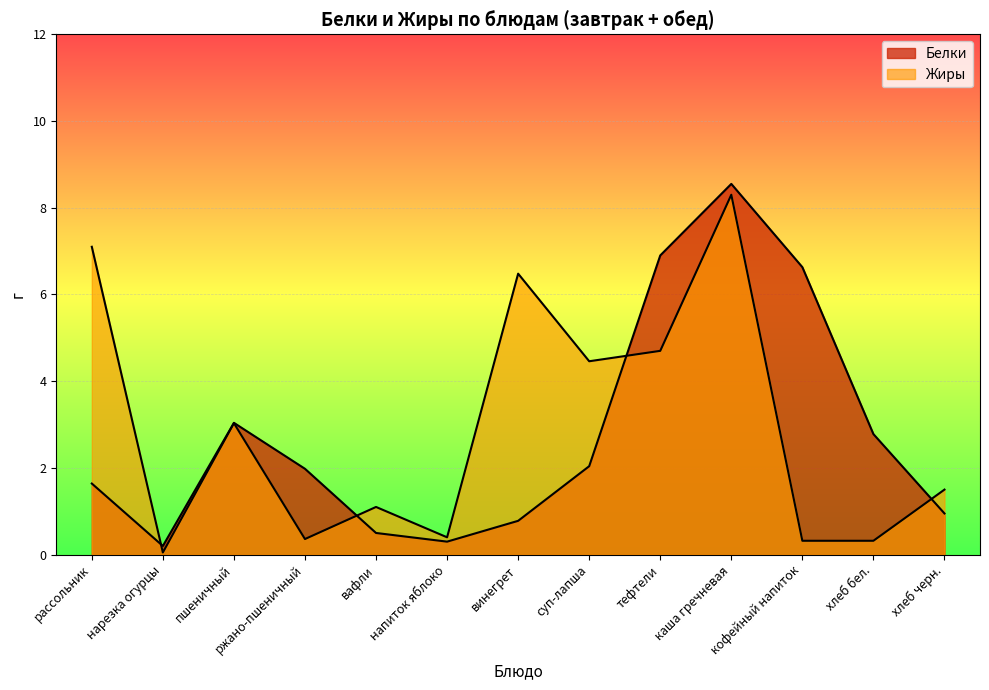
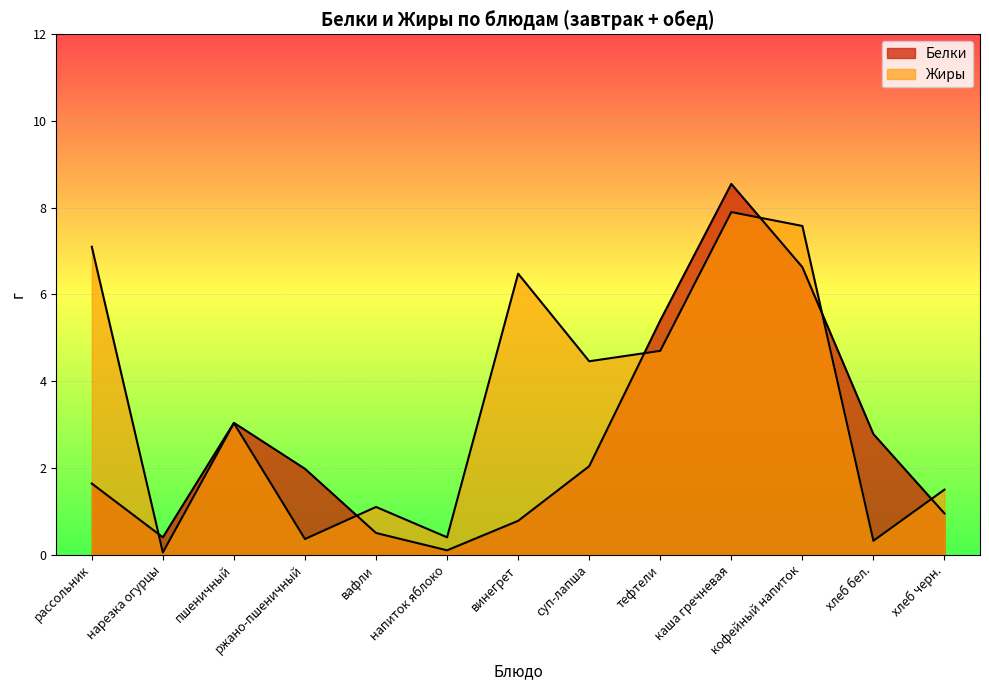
Белки, нарезка огурцы: 0.2 -> 0.4
Белки, напиток яблоко: 0.3 -> 0.1
Белки, тефтели: 6.9 -> 5.4
Жиры, каша гречневая: 8.3 -> 7.9
Жиры, кофейный напиток: 0.3 -> 7.6
